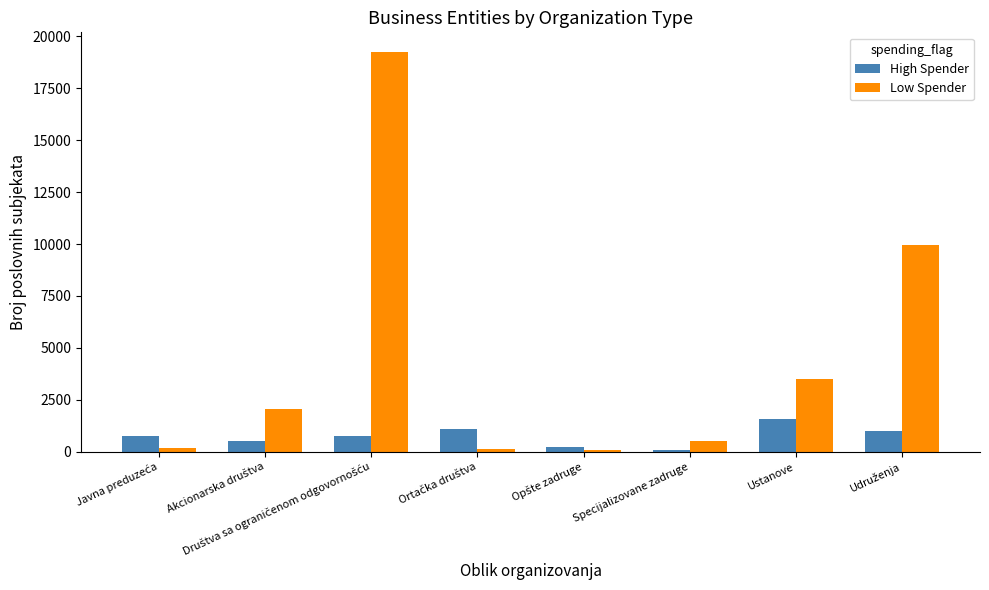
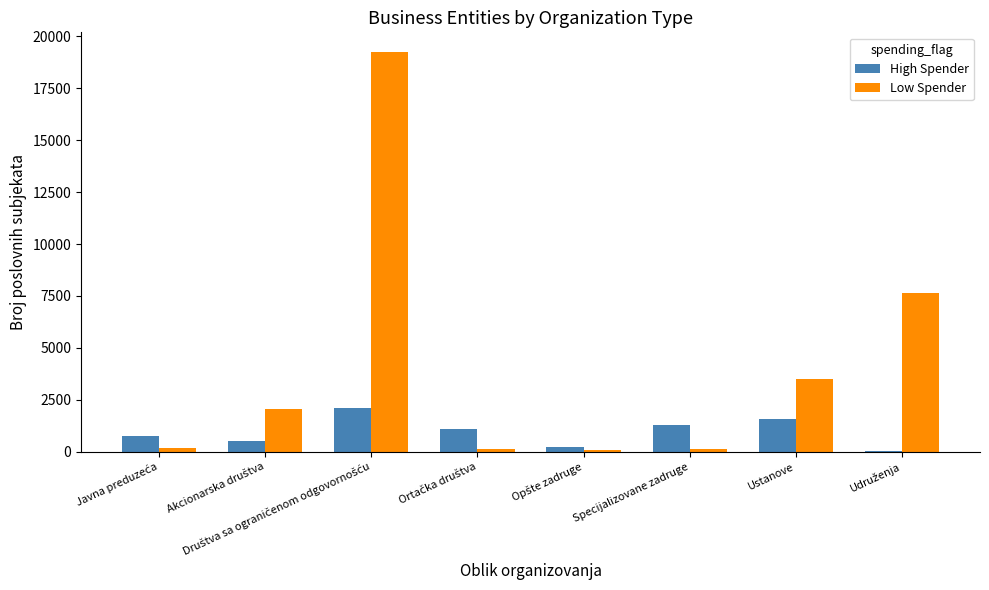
High Spender, Društva sa ograničenom odgovornošću: 800 -> 2100
High Spender, Specijalizovane zadruge: 100 -> 1300
Low Spender, Specijalizovane zadruge: 500 -> 100
High Spender, Udruženja: 1000 -> 0
Low Spender, Udruženja: 10000 -> 7600
